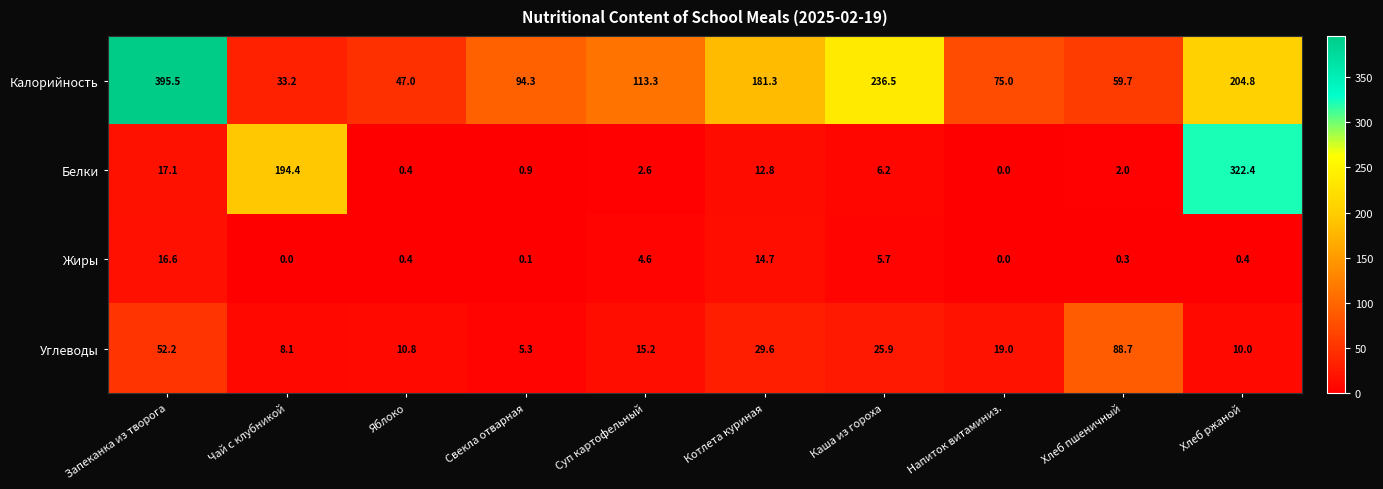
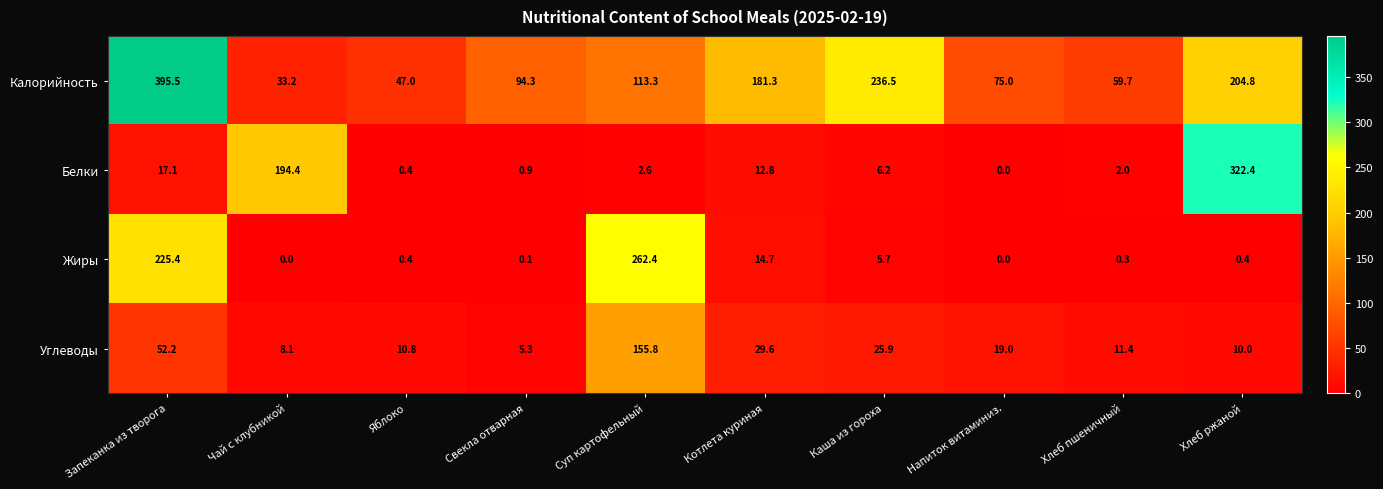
Жиры, Запеканка из творога: 16.6 -> 225.4
Жиры, Суп картофельный: 4.6 -> 262.4
Углеводы, Суп картофельный: 15.2 -> 155.8
Углеводы, Хлеб пшеничный: 88.7 -> 11.4
